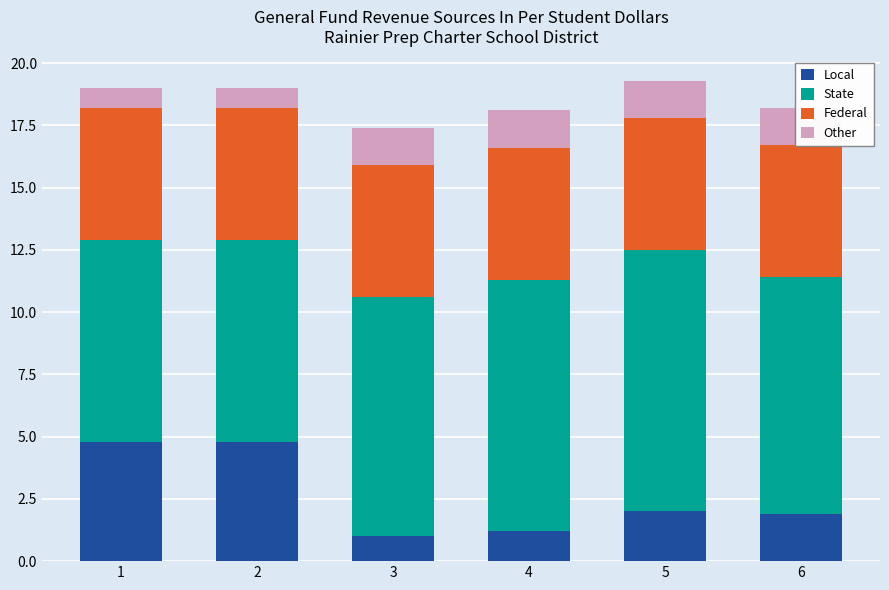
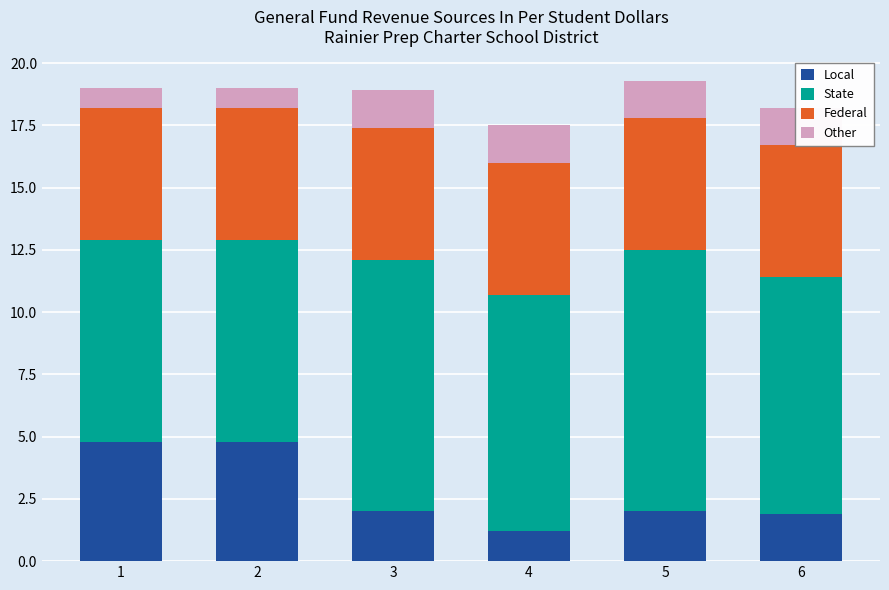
Local, 3: 1 -> 2
State, 3: 9.6 -> 10.1
State, 4: 10.1 -> 9.5
